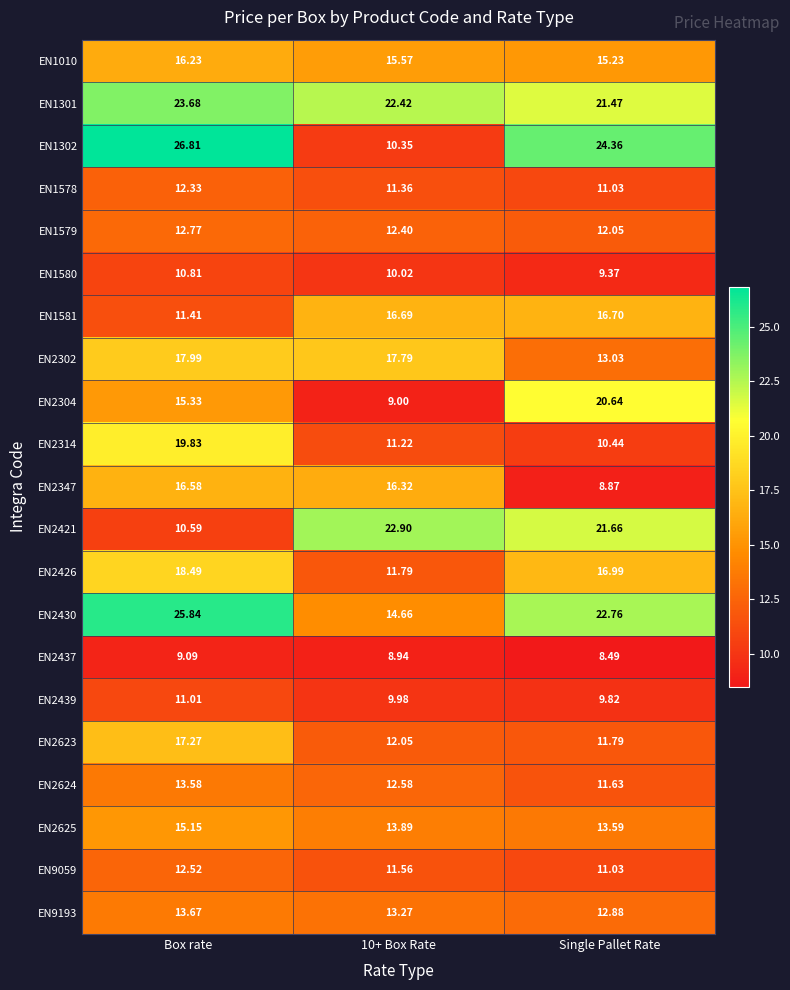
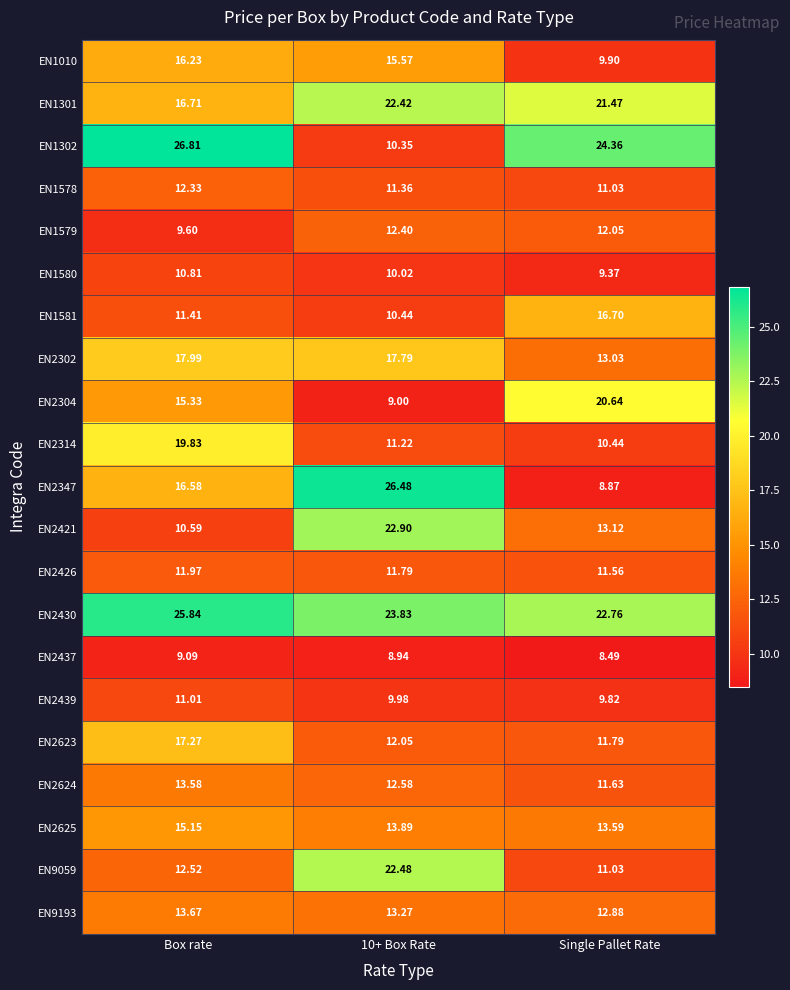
EN1010, Single Pallet Rate: 15.23 -> 9.90
EN1301, Box rate: 23.68 -> 16.71
EN1579, Box rate: 12.77 -> 9.60
EN1581, 10+ Box Rate: 16.69 -> 10.44
EN2347, 10+ Box Rate: 16.32 -> 26.48
EN2421, Single Pallet Rate: 21.66 -> 13.12
EN2426, Box rate: 18.49 -> 11.97
EN2426, Single Pallet Rate: 16.99 -> 11.56
EN2430, 10+ Box Rate: 14.66 -> 23.83
EN9059, 10+ Box Rate: 11.56 -> 22.48
